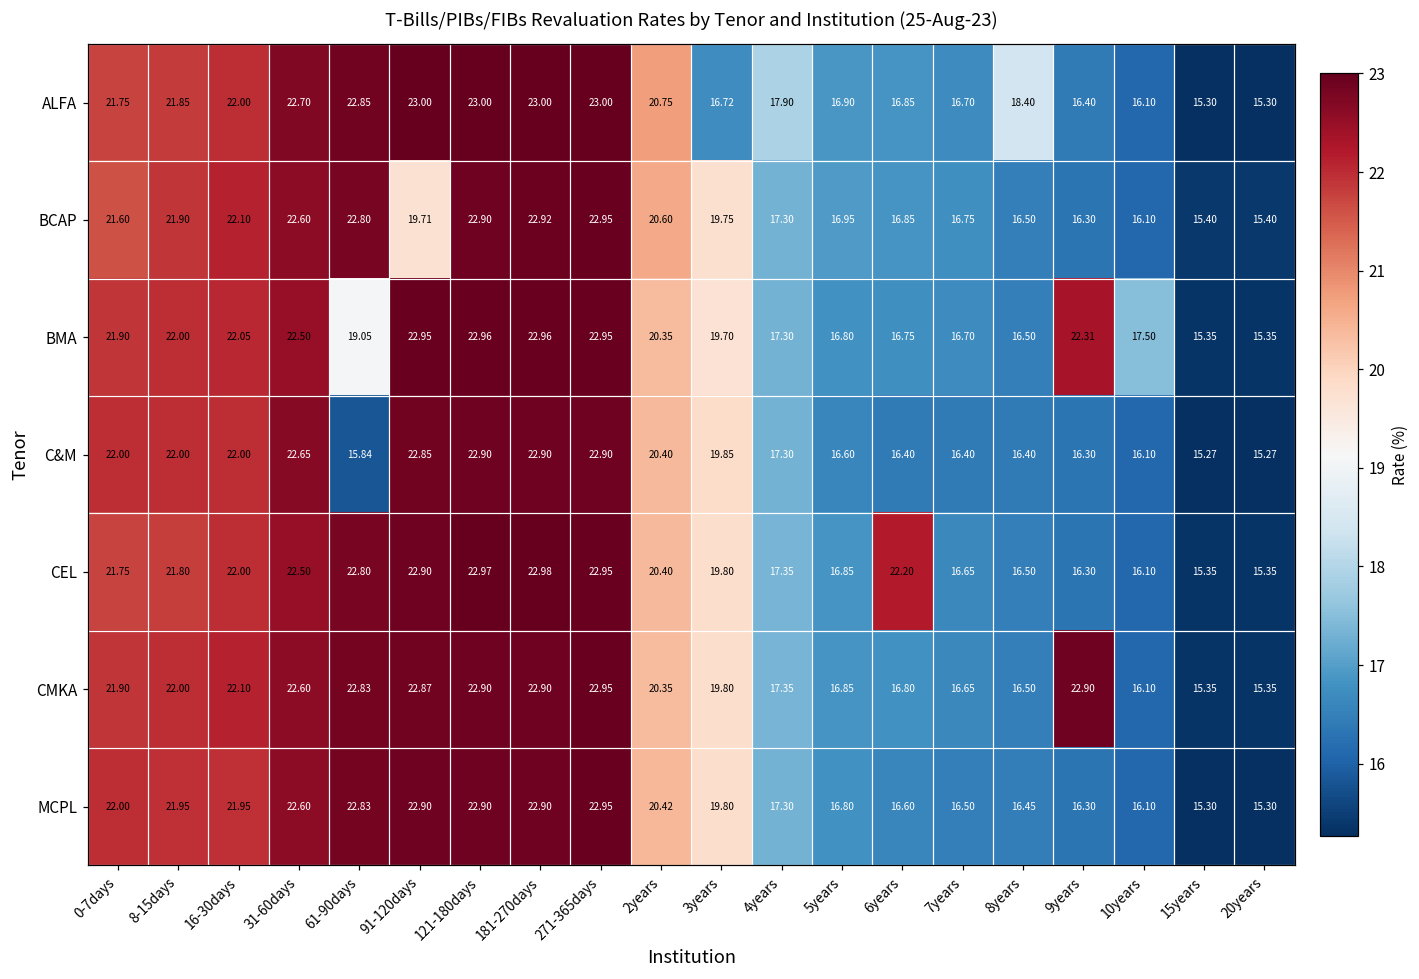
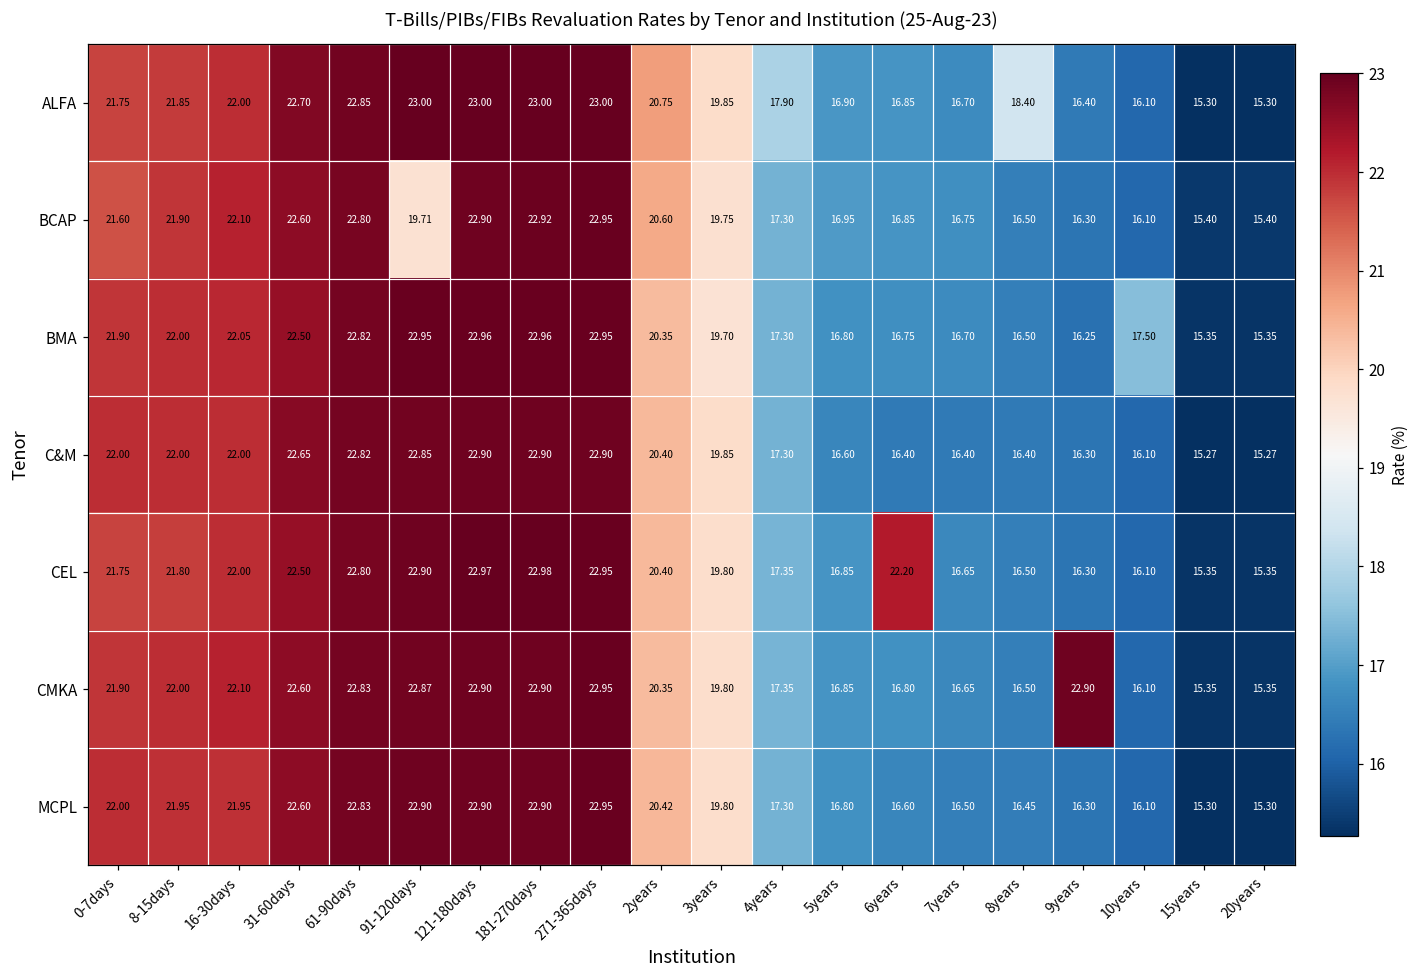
ALFA, 3years: 16.72 -> 19.85
BMA, 61-90days: 19.05 -> 22.82
BMA, 9years: 22.31 -> 16.25
C&M, 61-90days: 15.84 -> 22.82
